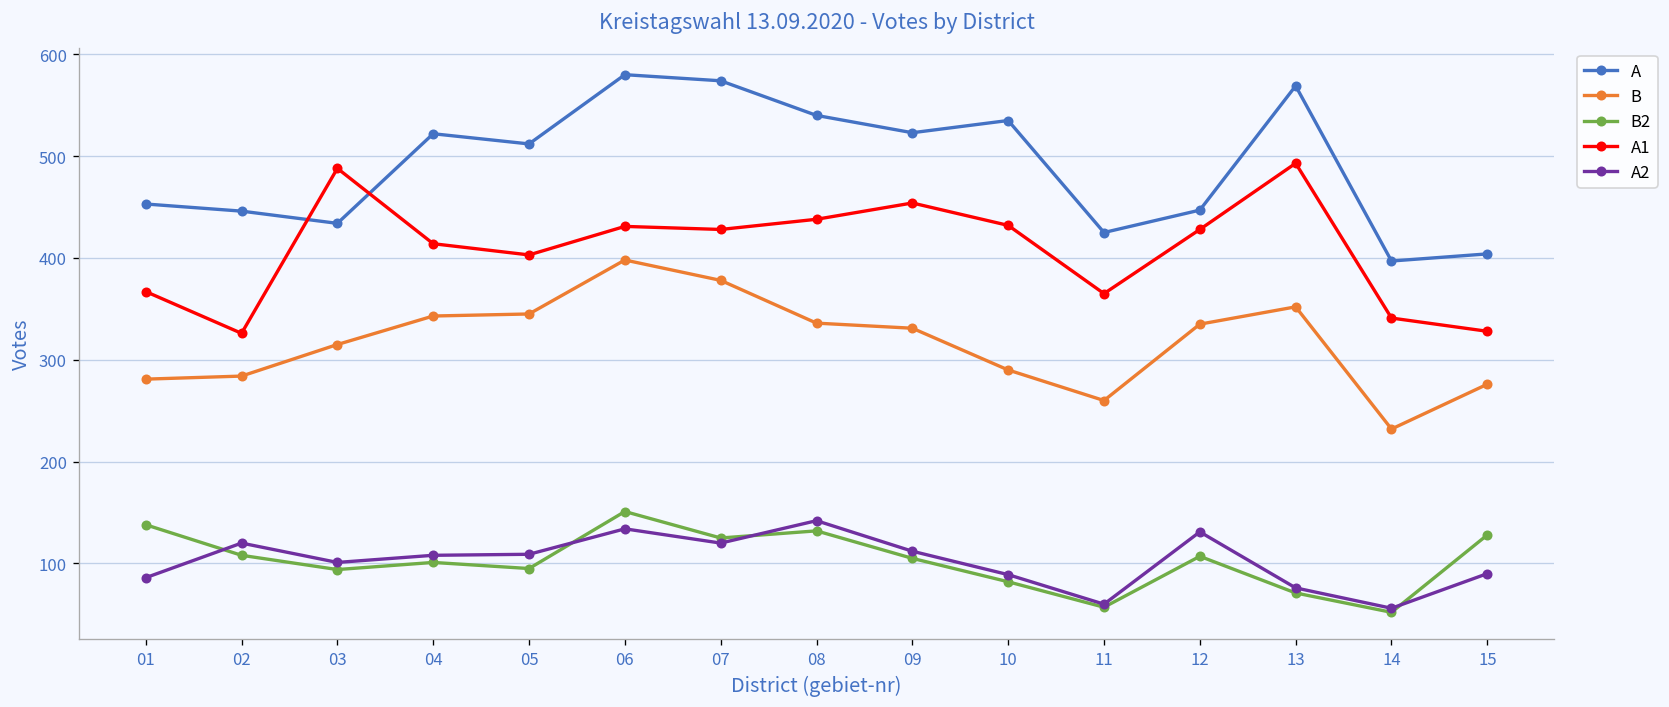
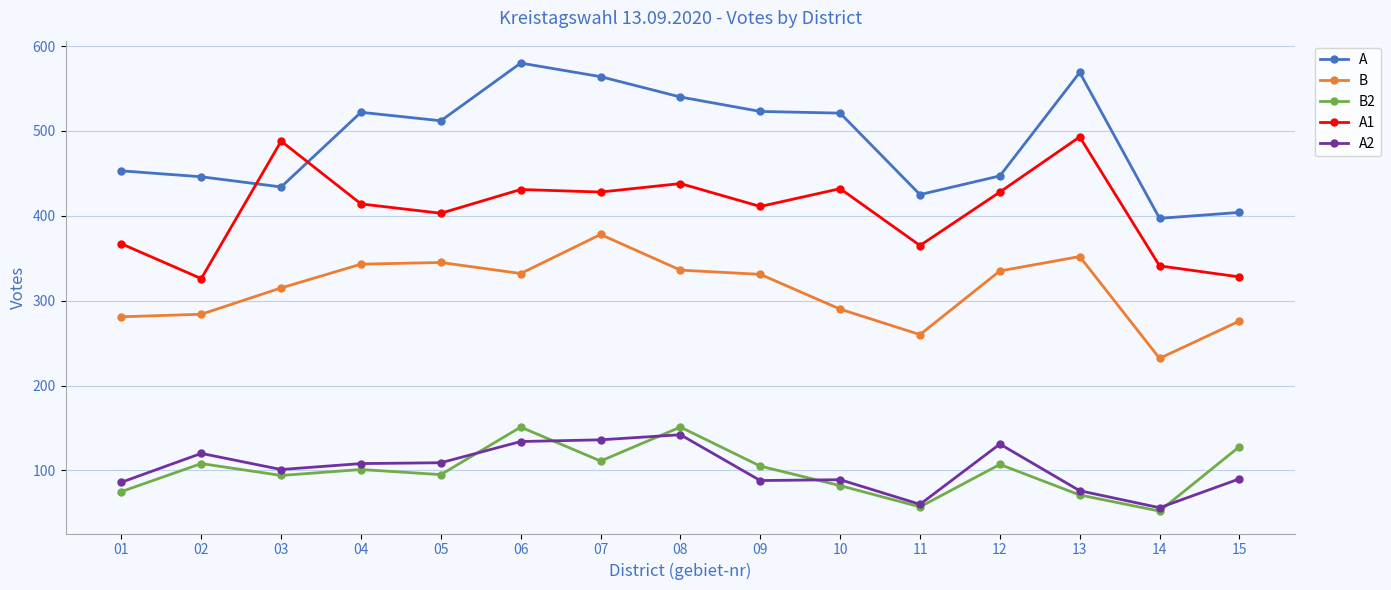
B2, 01: 140 -> 80
B, 06: 400 -> 330
A, 07: 570 -> 560
B2, 07: 130 -> 110
A2, 07: 120 -> 140
B2, 08: 130 -> 150
A1, 09: 450 -> 410
A2, 09: 110 -> 90
A, 10: 540 -> 520
